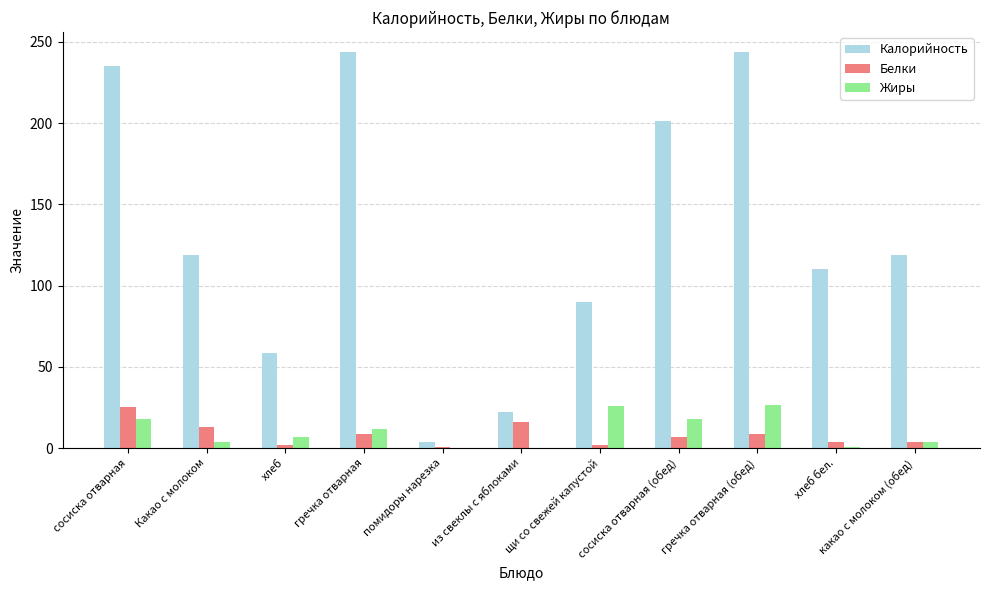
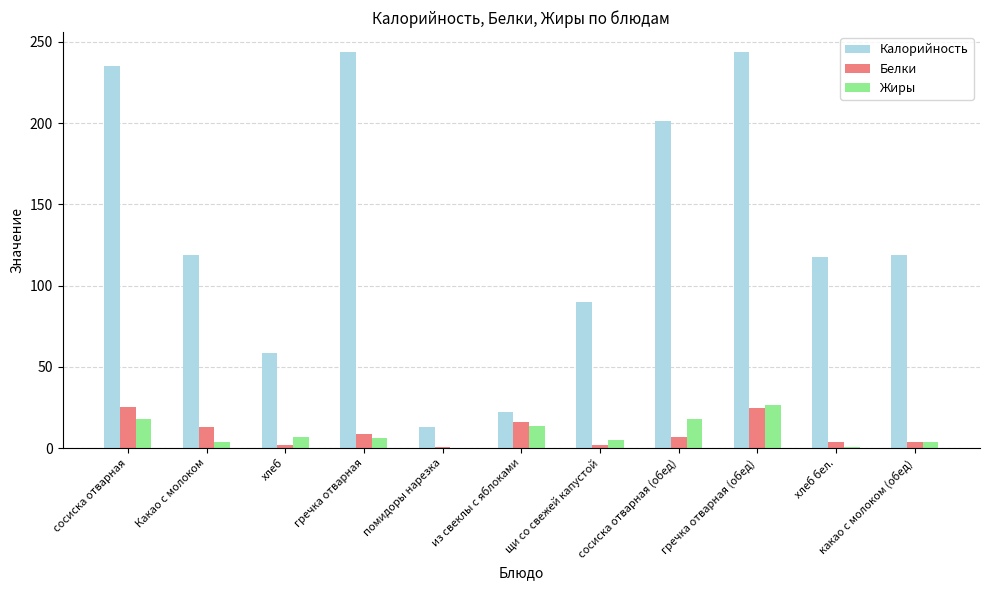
Жиры, гречка отварная: 12 -> 6
Калорийность, помидоры нарезка: 4 -> 13
Жиры, из свеклы с яблоками: 0 -> 14
Жиры, щи со свежей капустой: 26 -> 5
Белки, гречка отварная (обед): 9 -> 25
Калорийность, хлеб бел.: 110 -> 118
